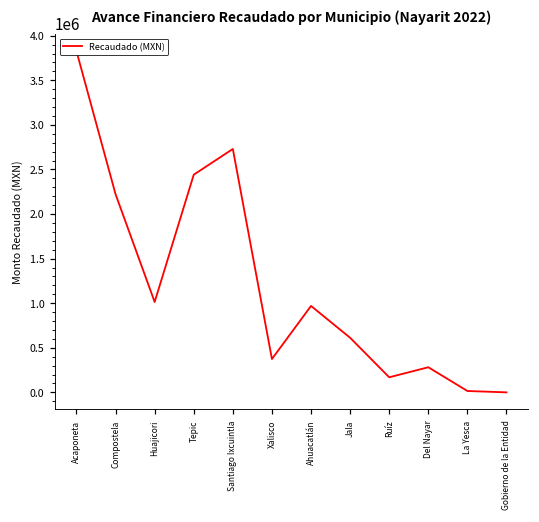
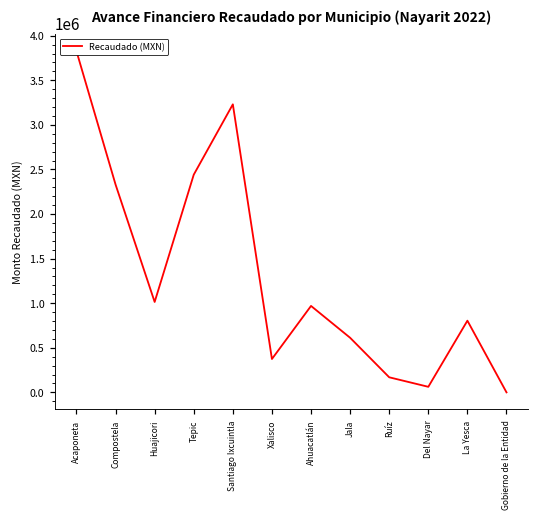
Compostela: 2200000 -> 2300000
Santiago Ixcuintla: 2700000 -> 3200000
Del Nayar: 300000 -> 100000
La Yesca: 0 -> 800000
